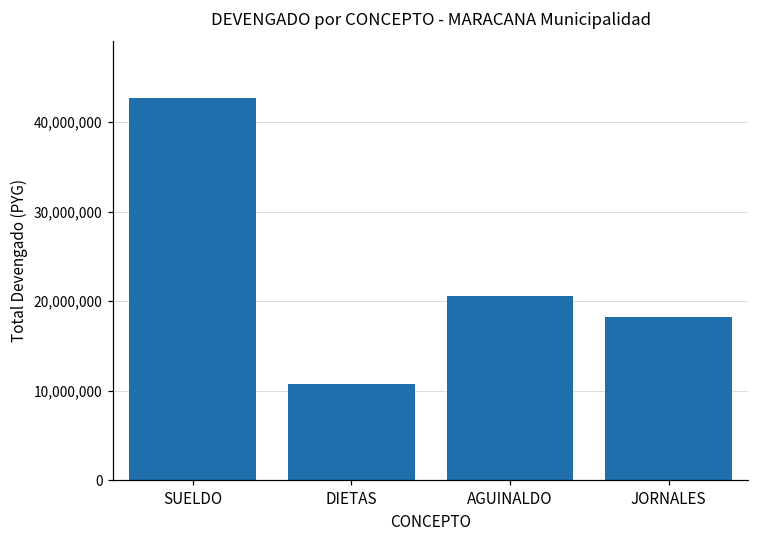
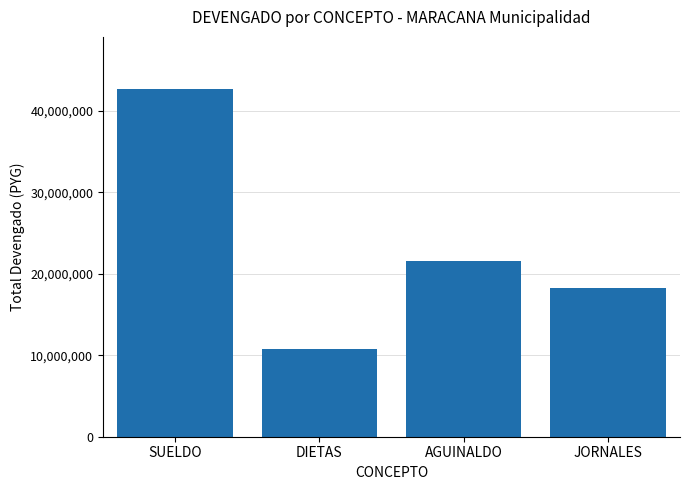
AGUINALDO: 21,000,000 -> 22,000,000
